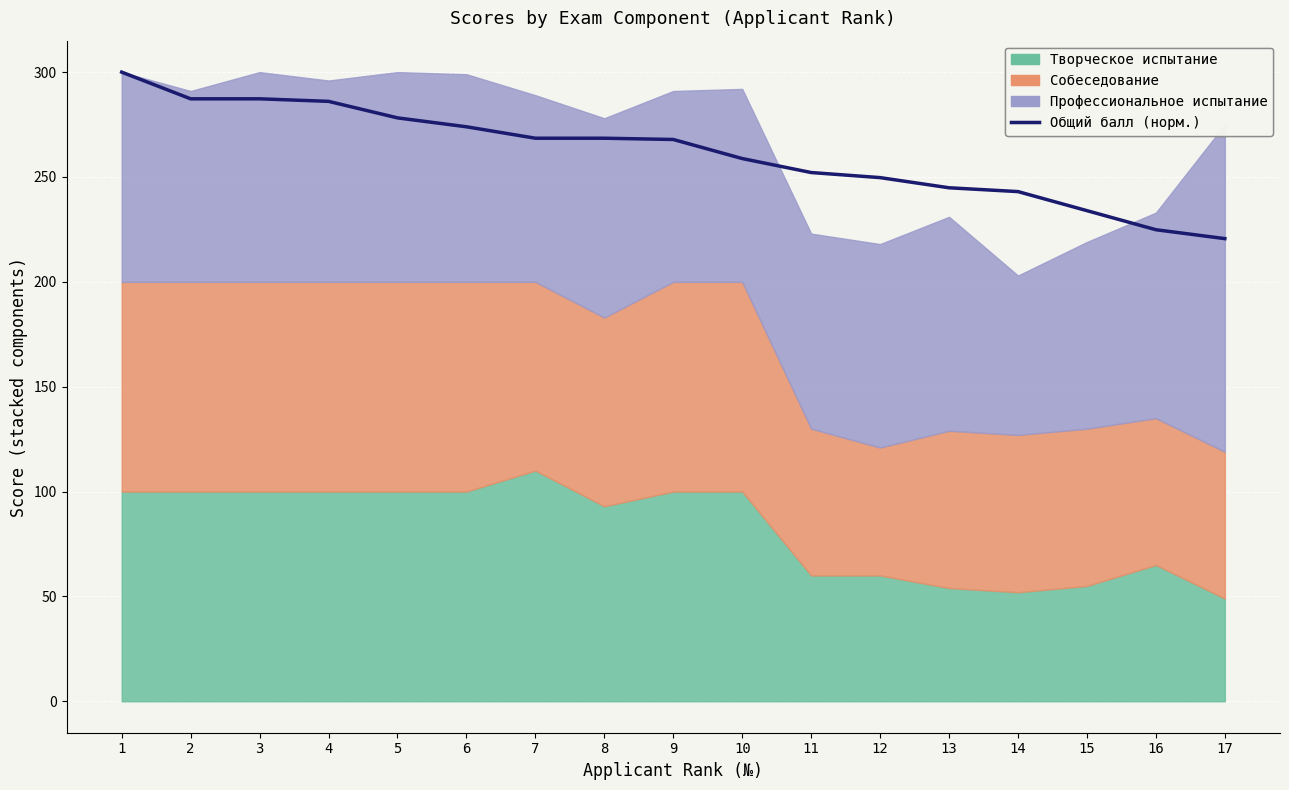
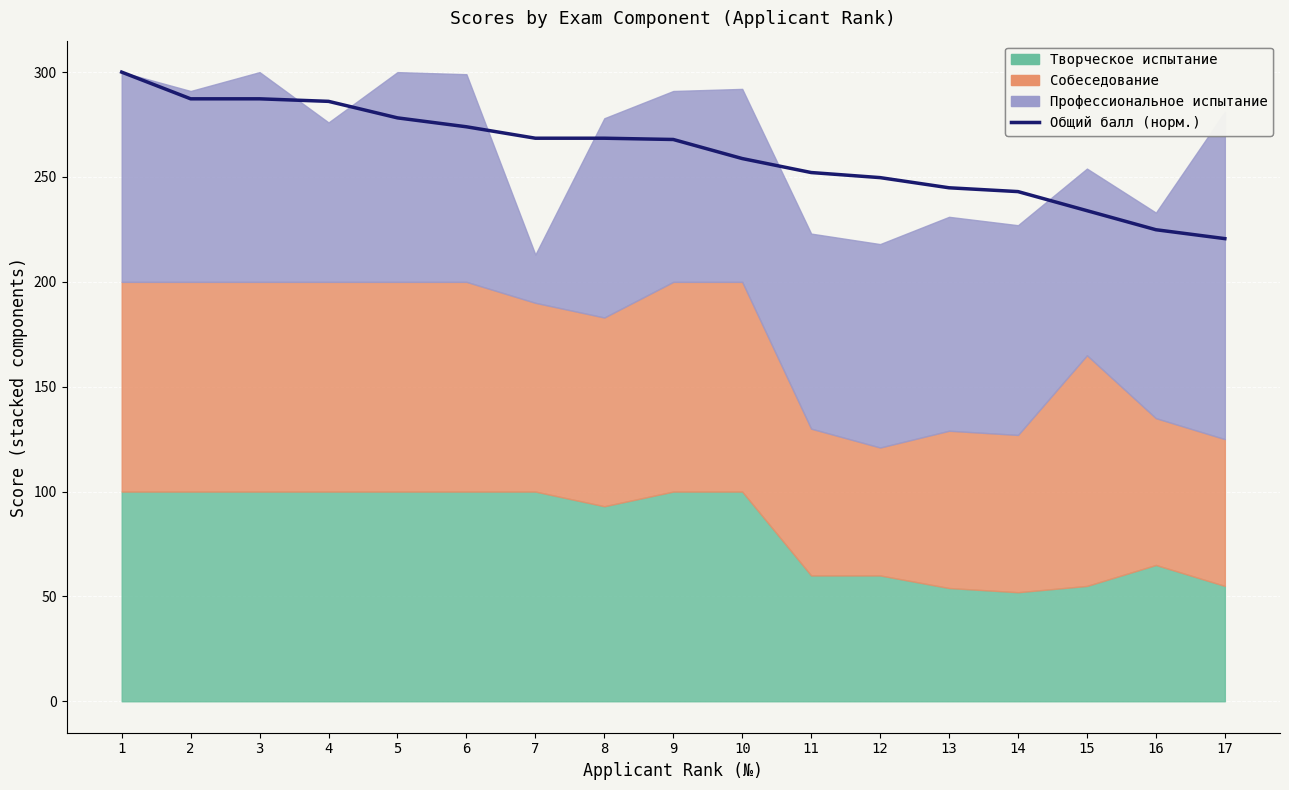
Профессиональное испытание, 4: 96 -> 76
Творческое испытание, 7: 110 -> 100
Профессиональное испытание, 7: 89 -> 23
Профессиональное испытание, 14: 76 -> 100
Собеседование, 15: 75 -> 110
Творческое испытание, 17: 49 -> 55
